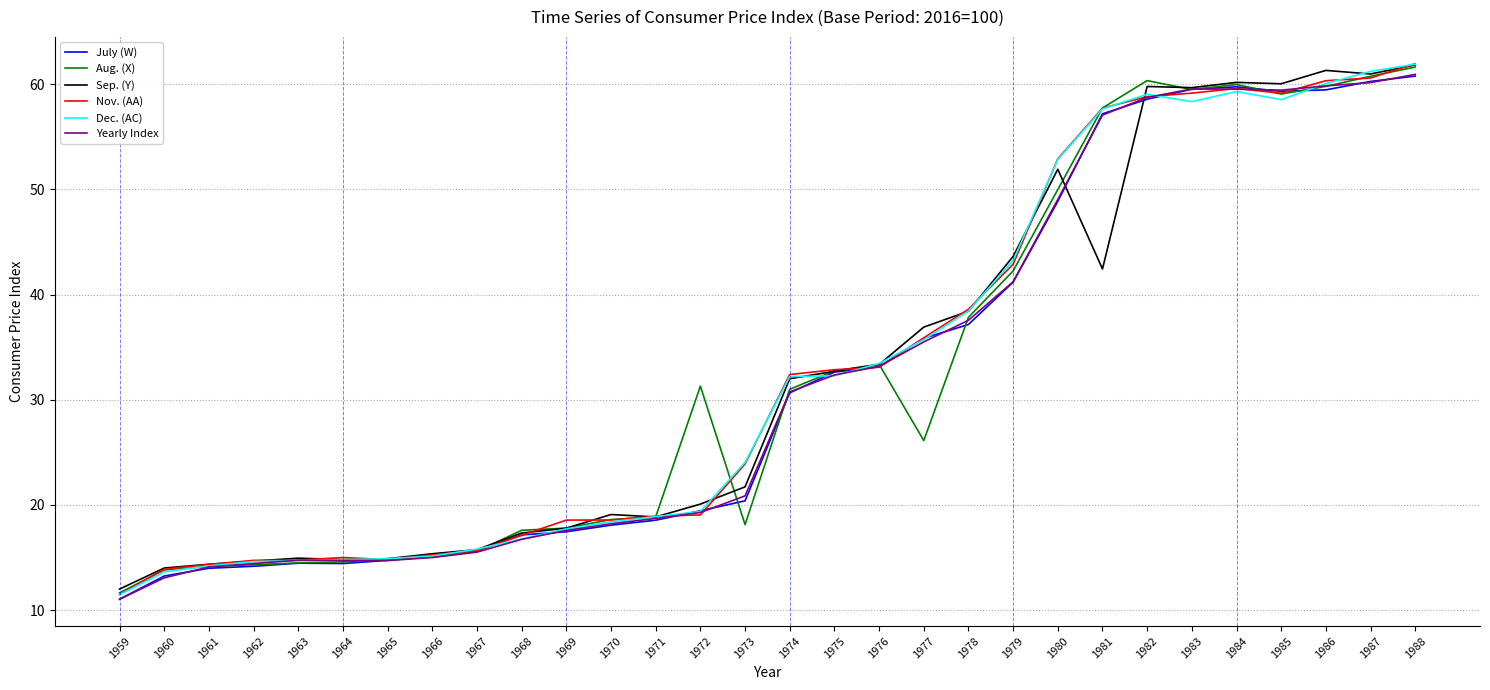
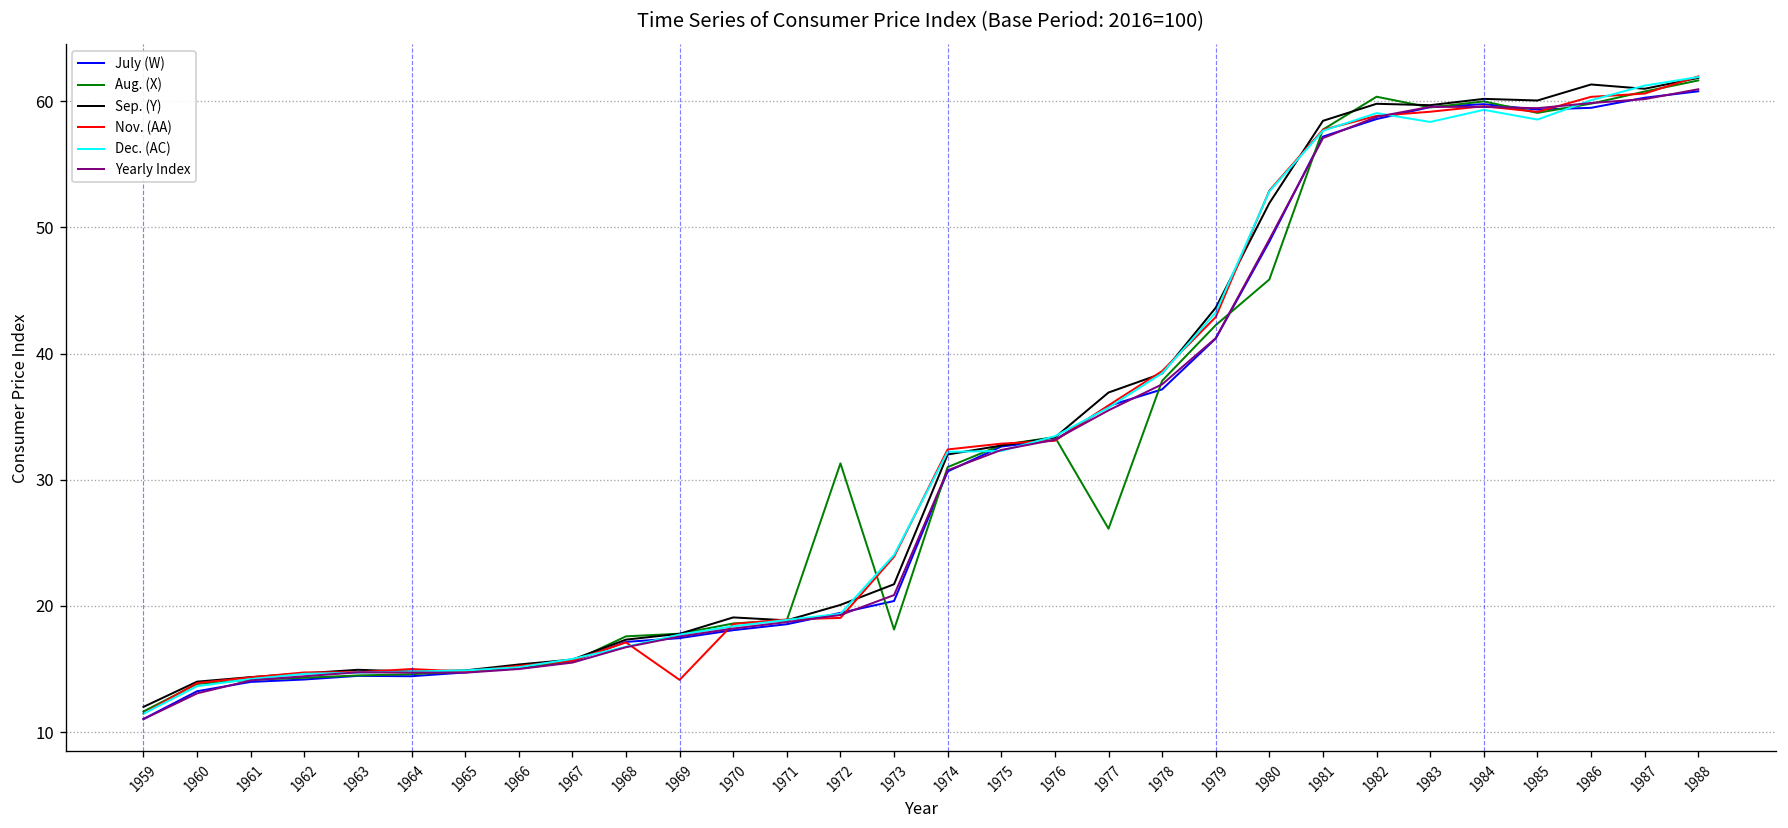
Nov. (AA), 1969: 18.6 -> 14.1
Aug. (X), 1980: 50.0 -> 45.9
Sep. (Y), 1981: 42.4 -> 58.4
